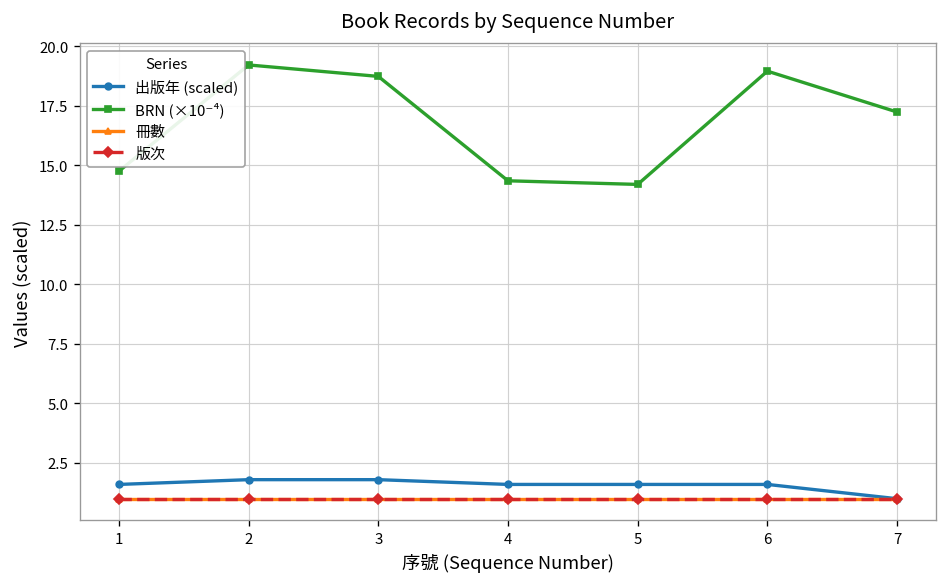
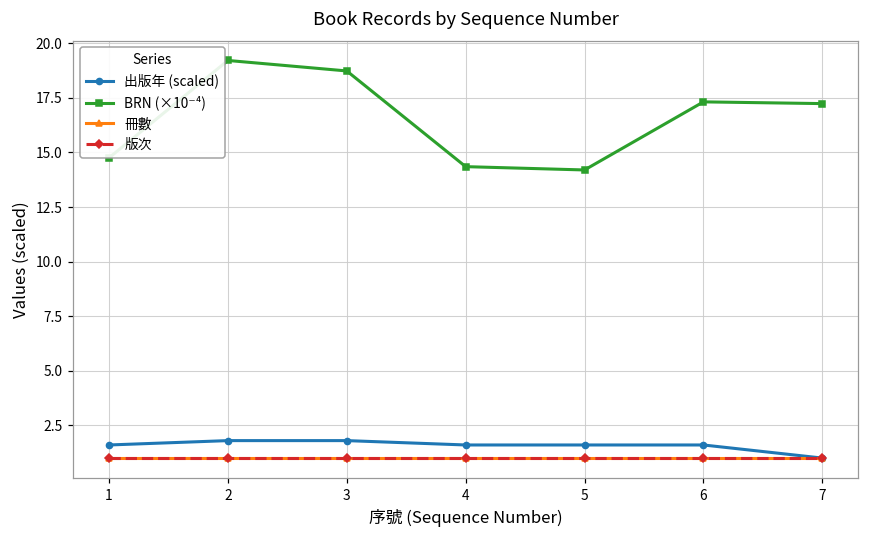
BRN (×10⁻⁴), 6: 19.0 -> 17.3
